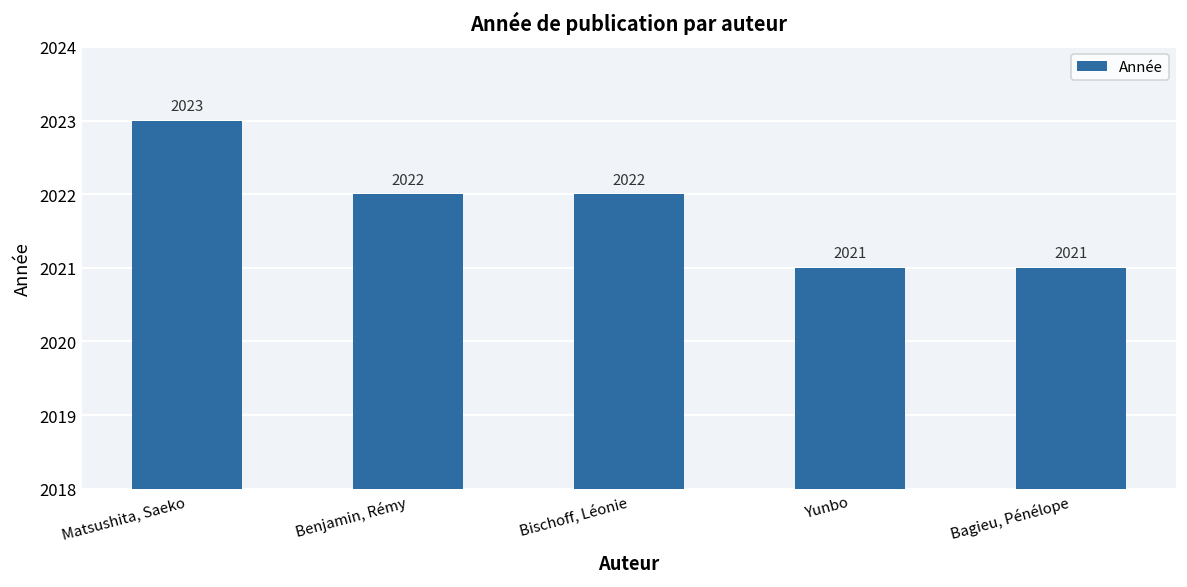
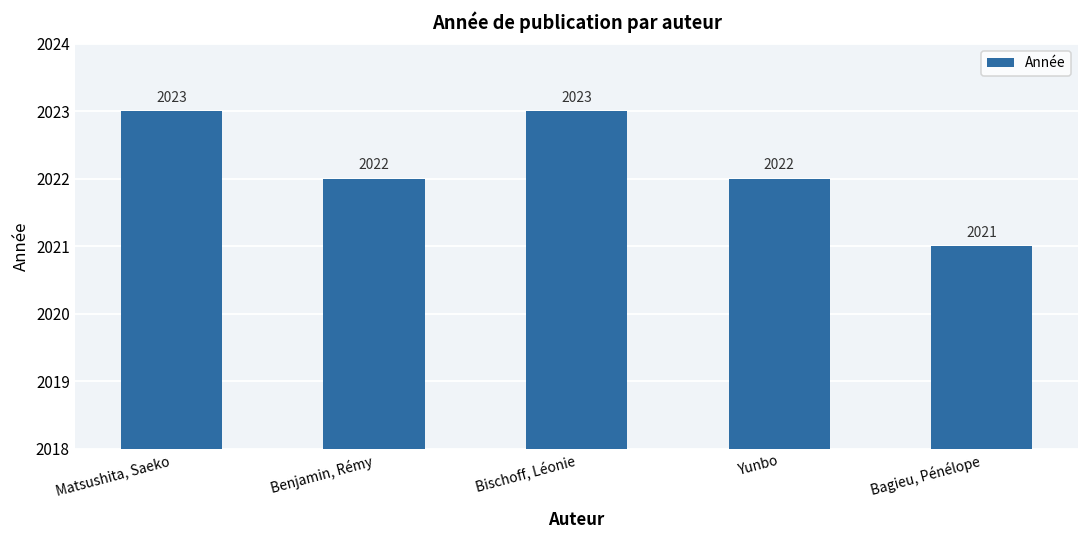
Bischoff, Léonie: 2022 -> 2023
Yunbo: 2021 -> 2022
